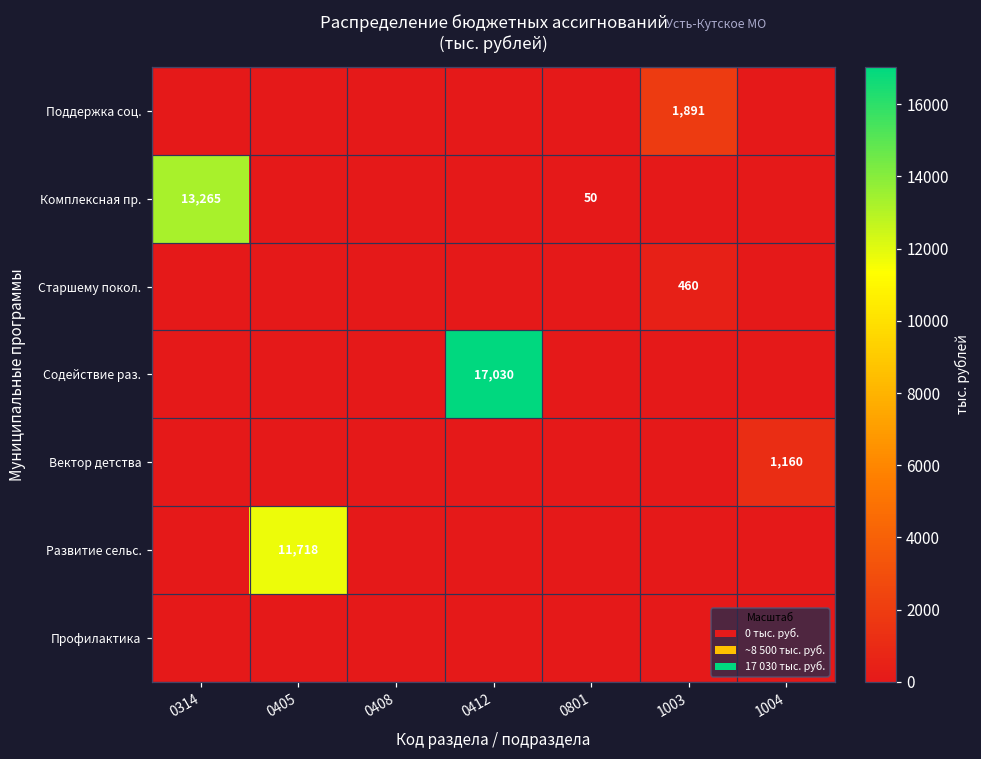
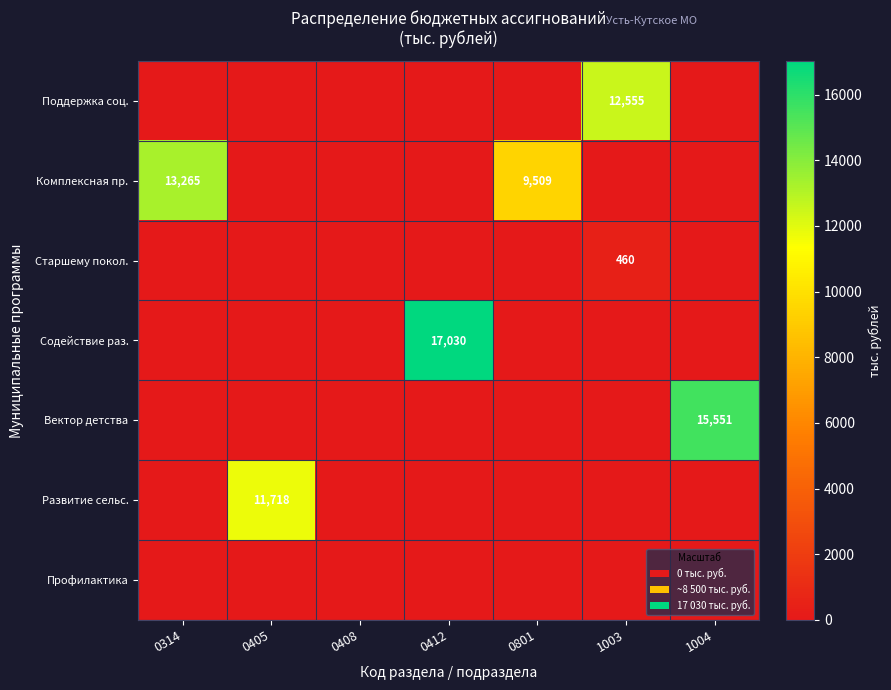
Поддержка соц., 1003: 1,891 -> 12,555
Комплексная пр., 0801: 50 -> 9,509
Вектор детства, 1004: 1,160 -> 15,551
